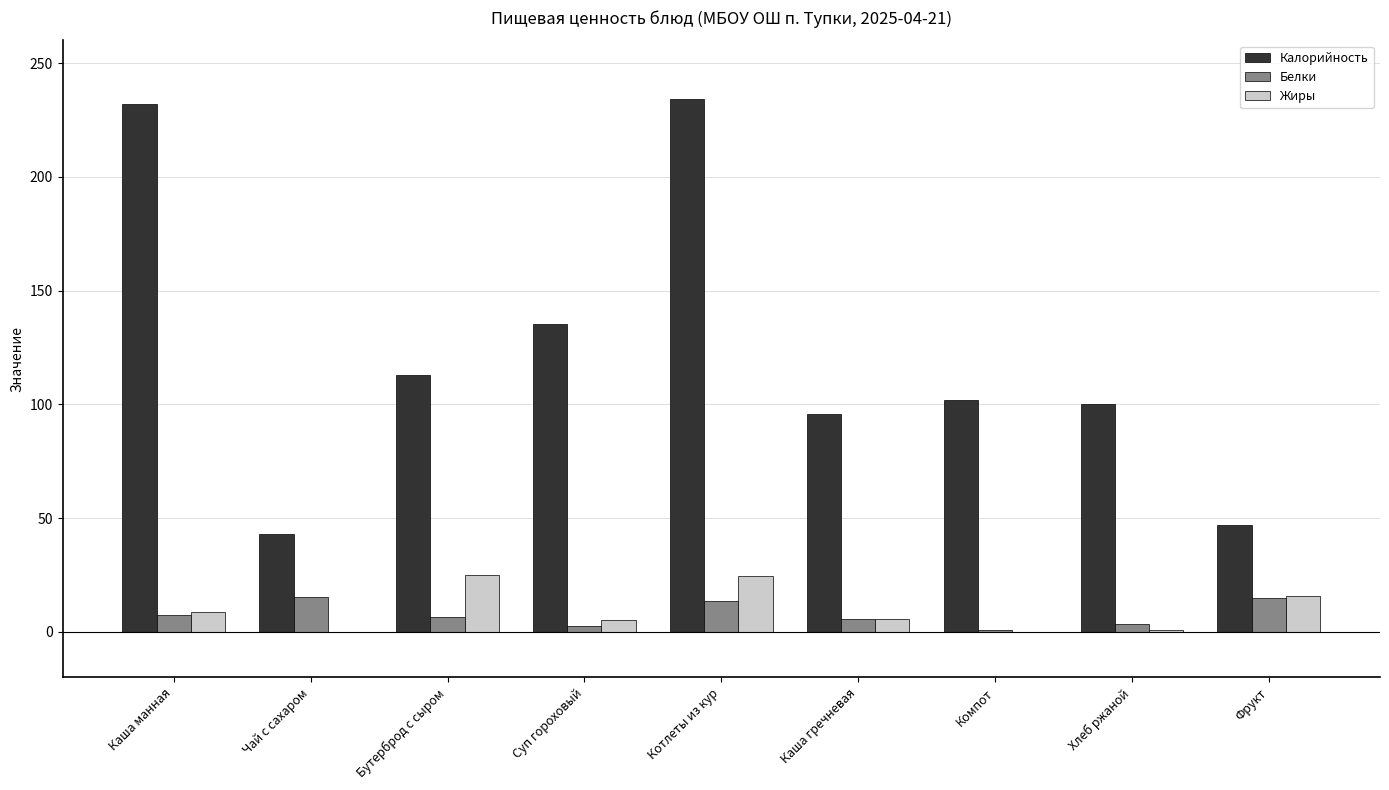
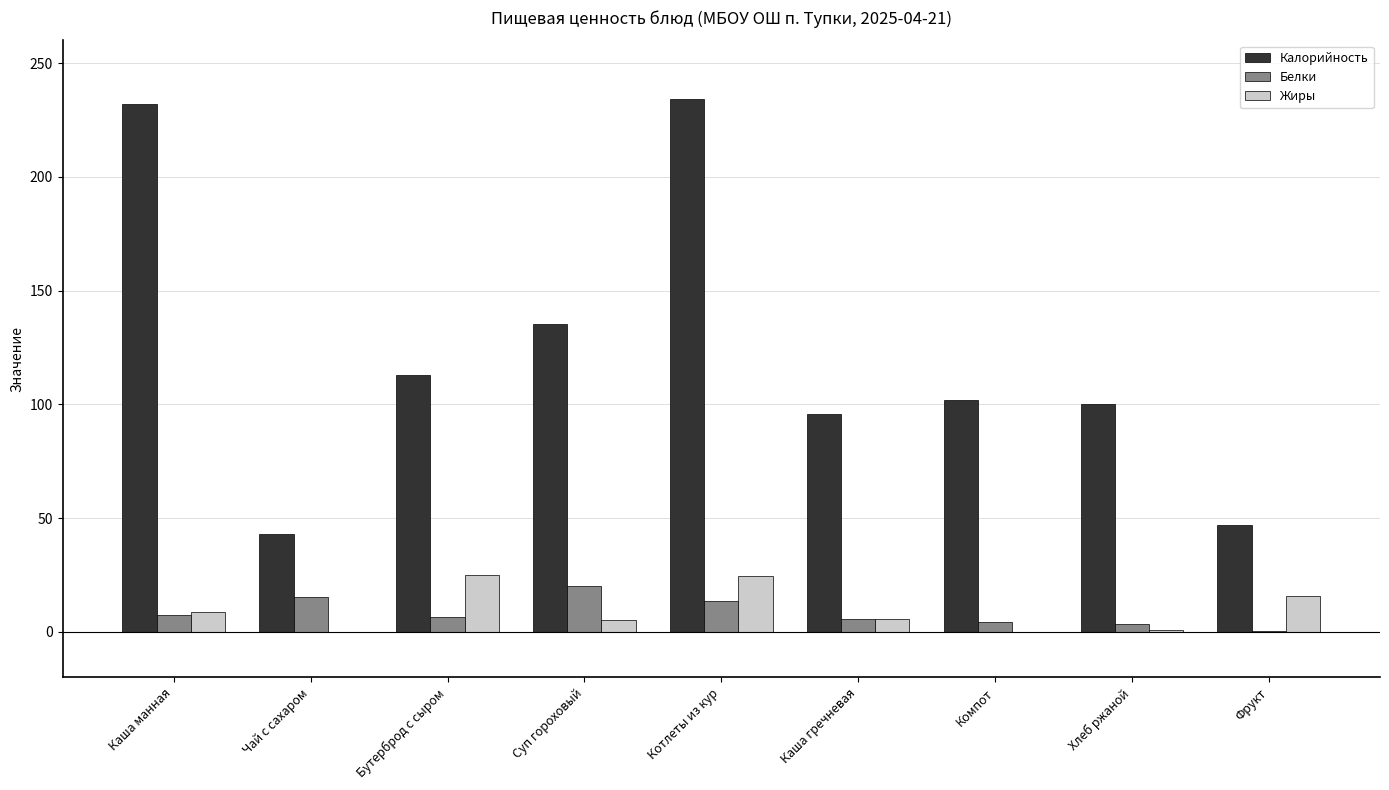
Белки, Суп гороховый: 2 -> 20
Белки, Компот: 1 -> 5
Белки, Фрукт: 15 -> 0
